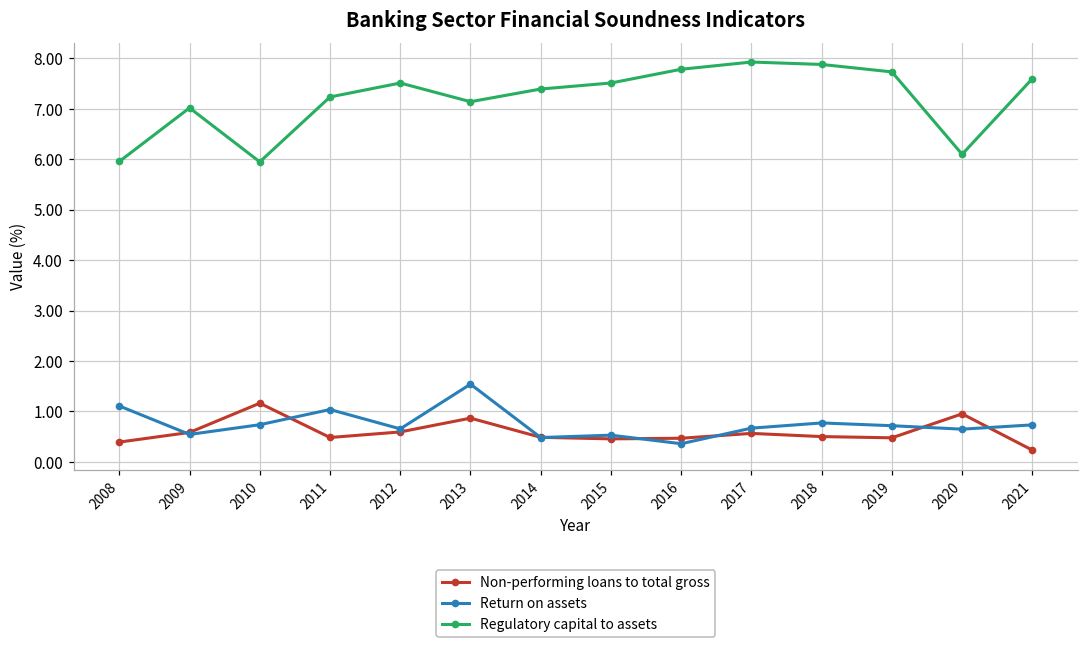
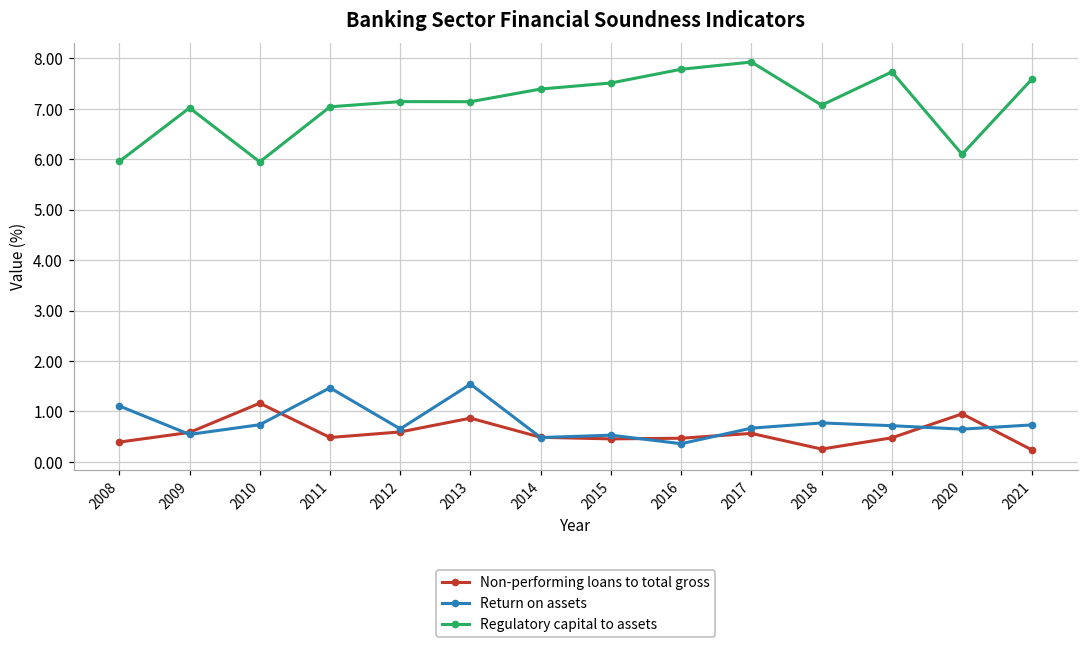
Return on assets, 2011: 1.0 -> 1.5
Regulatory capital to assets, 2011: 7.2 -> 7.0
Regulatory capital to assets, 2012: 7.5 -> 7.1
Non-performing loans to total gross, 2018: 0.5 -> 0.3
Regulatory capital to assets, 2018: 7.9 -> 7.1
